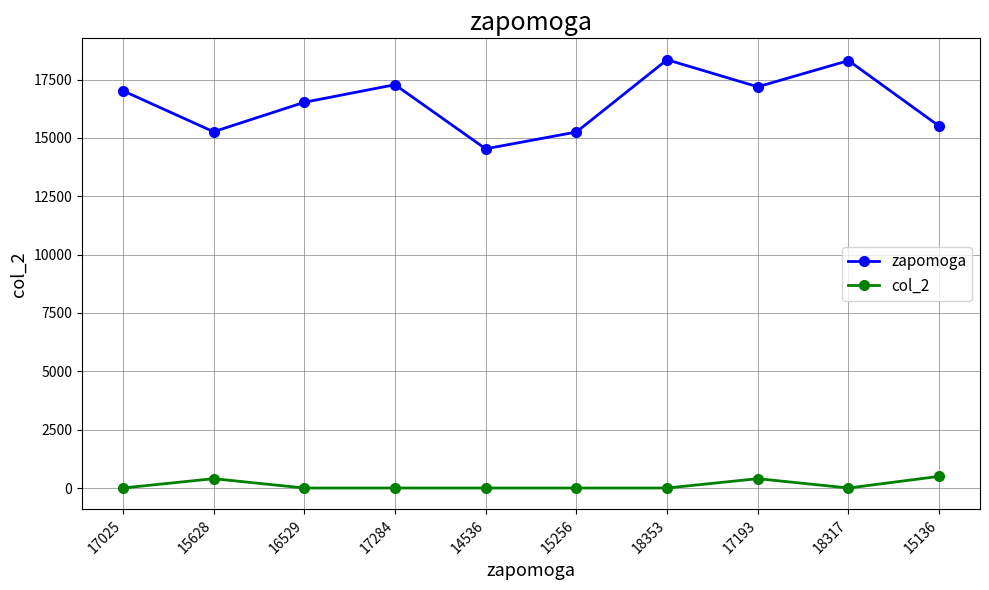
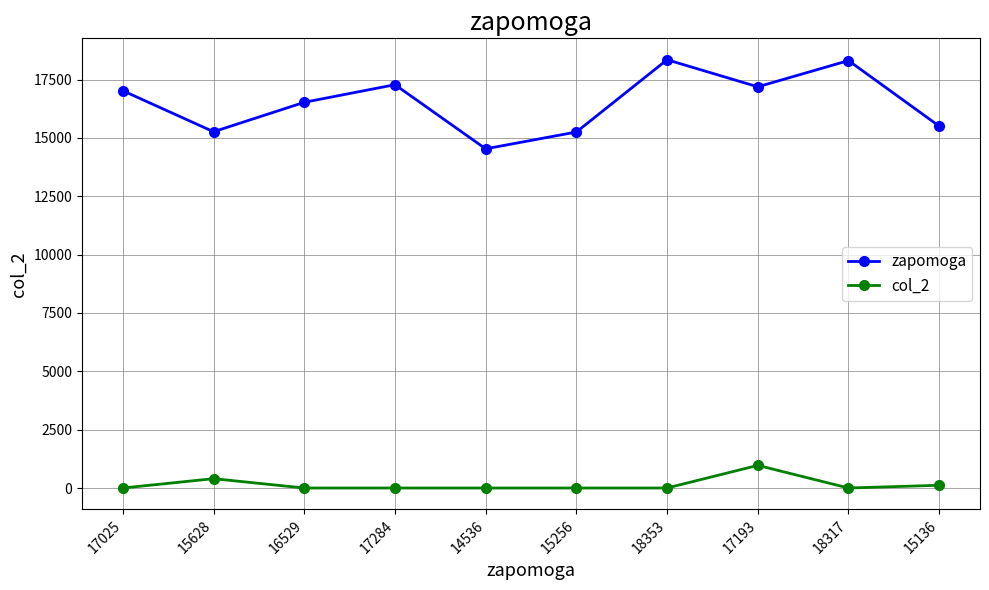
col_2, 17193: 400 -> 1000
col_2, 15136: 500 -> 100
